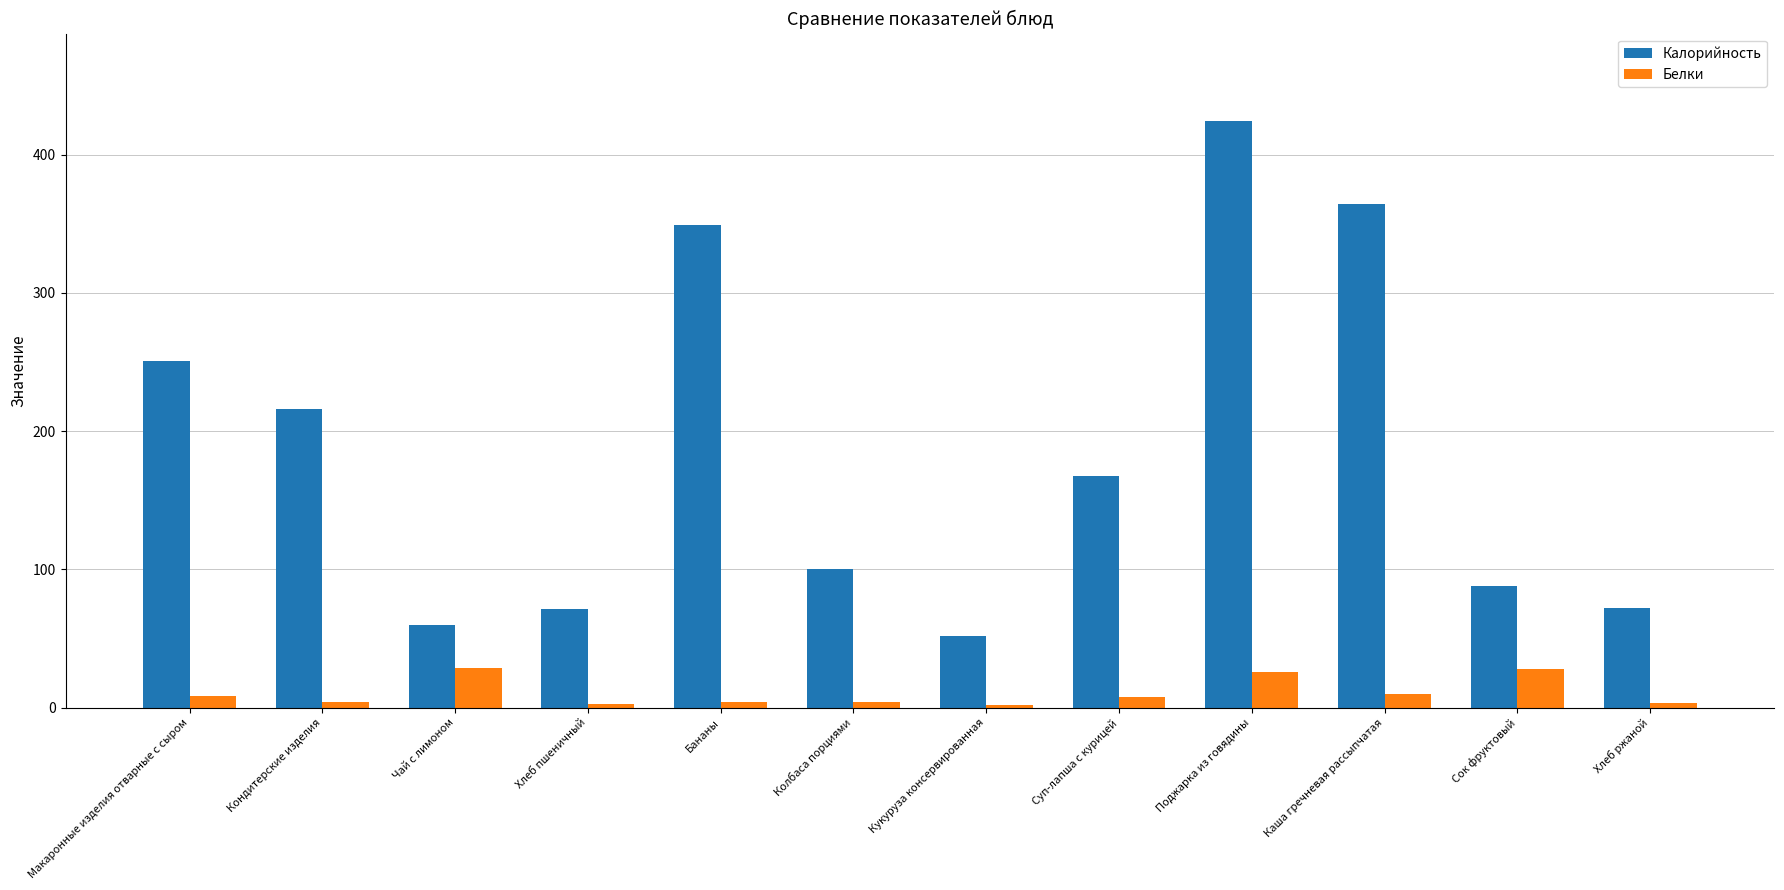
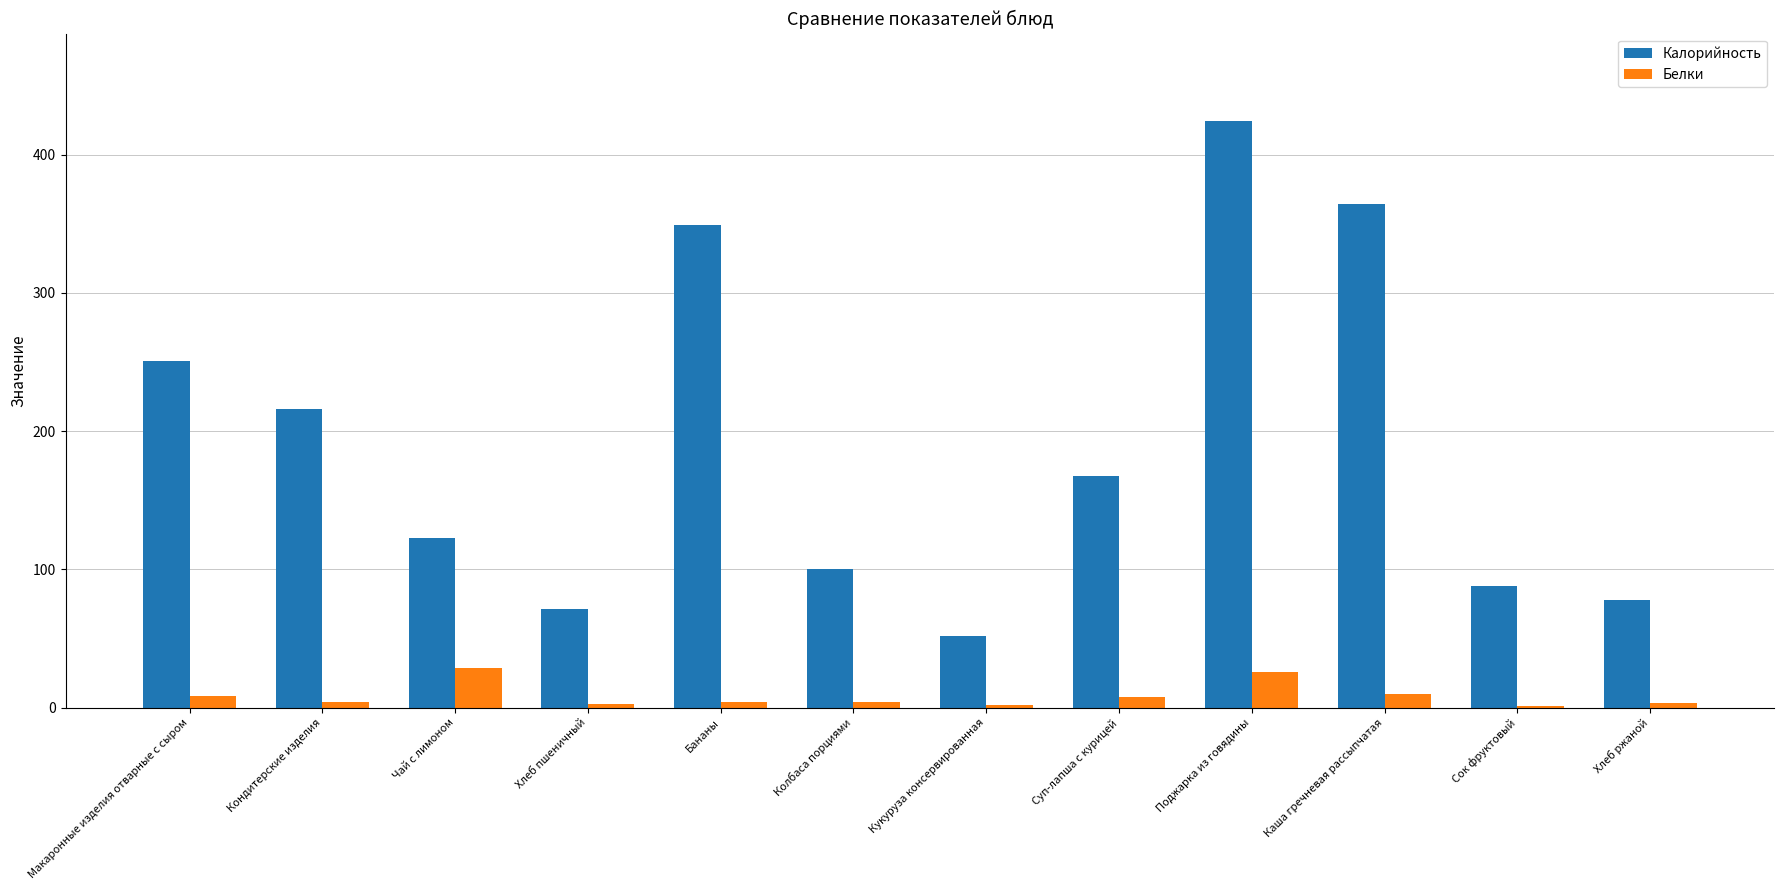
Калорийность, Чай с лимоном: 60 -> 123
Белки, Сок фруктовый: 28 -> 1
Калорийность, Хлеб ржаной: 72 -> 78
